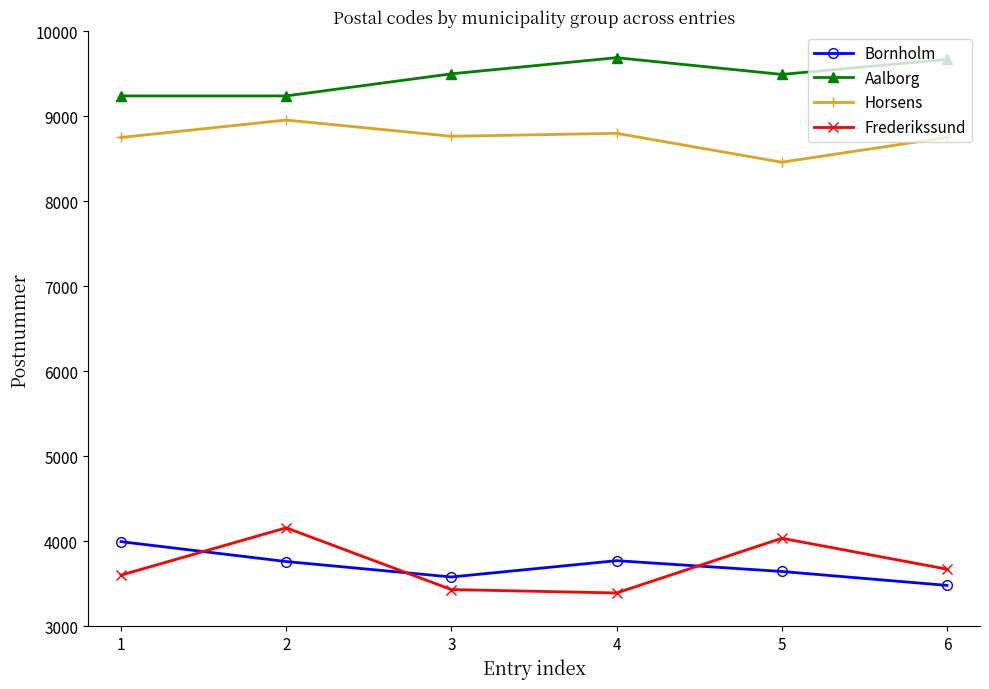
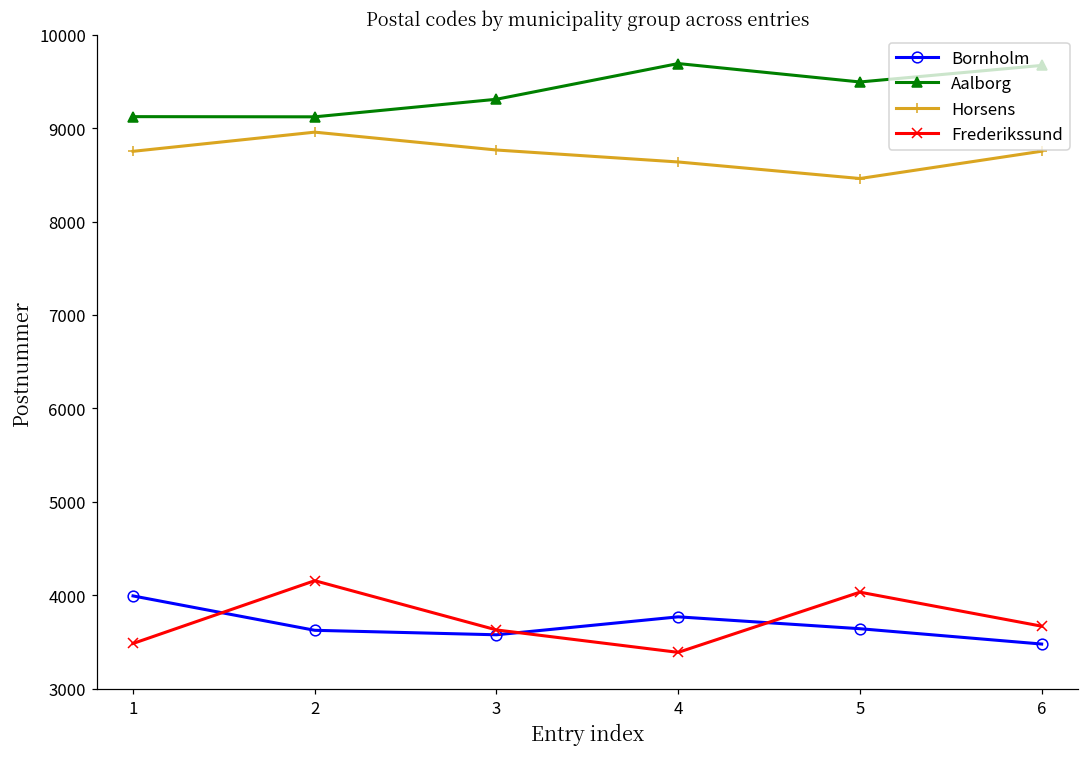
Aalborg, 1: 9200 -> 9100
Frederikssund, 1: 3600 -> 3500
Bornholm, 2: 3800 -> 3600
Aalborg, 2: 9200 -> 9100
Aalborg, 3: 9500 -> 9300
Frederikssund, 3: 3400 -> 3600
Horsens, 4: 8800 -> 8600
